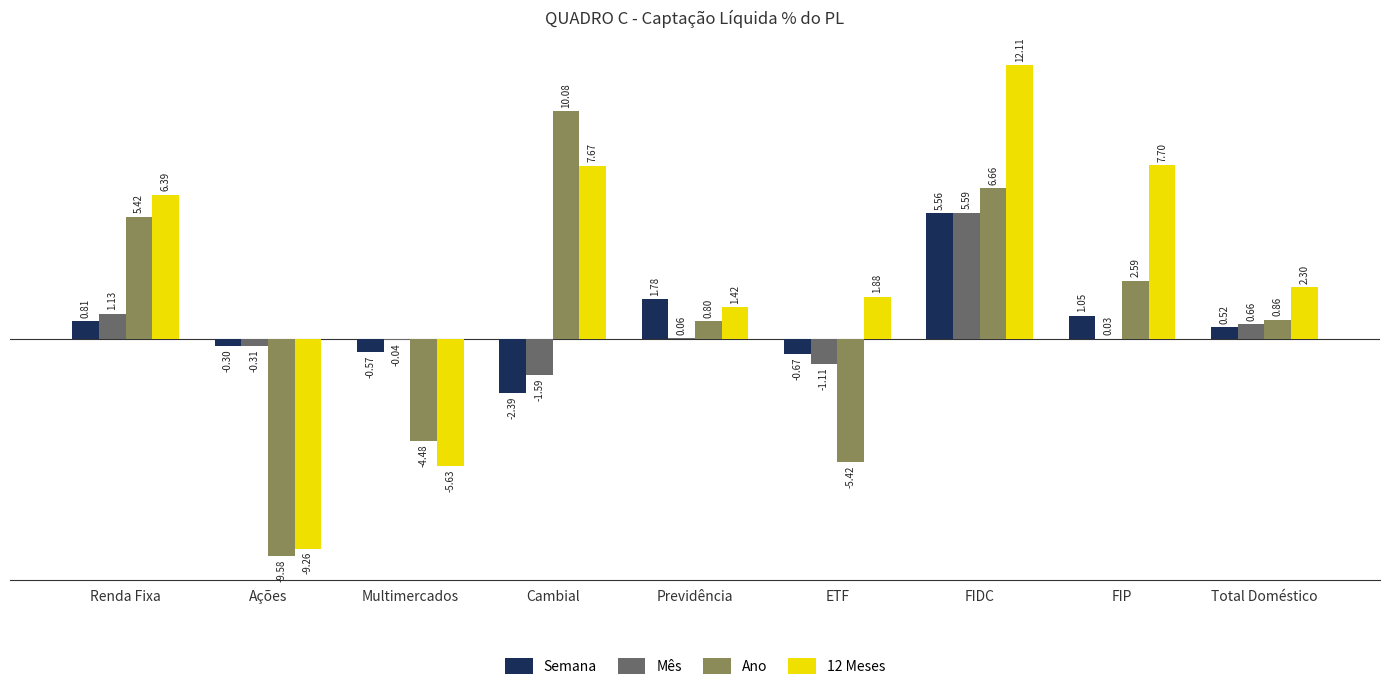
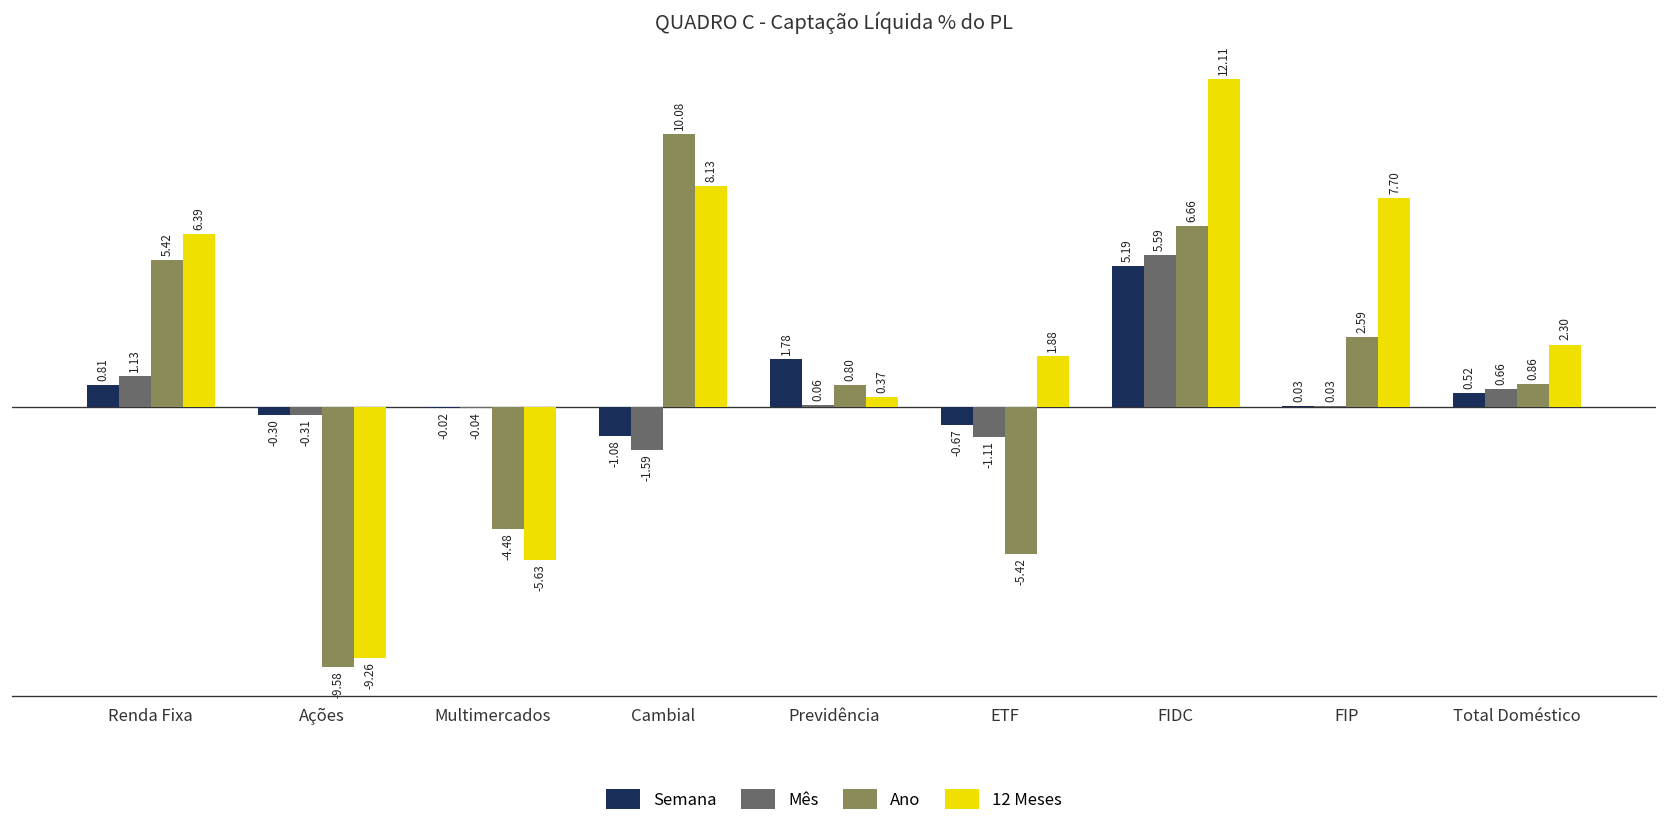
Semana, Multimercados: -0.57 -> -0.02
Semana, Cambial: -2.39 -> -1.08
12 Meses, Cambial: 7.67 -> 8.13
12 Meses, Previdência: 1.42 -> 0.37
Semana, FIDC: 5.56 -> 5.19
Semana, FIP: 1.05 -> 0.03
